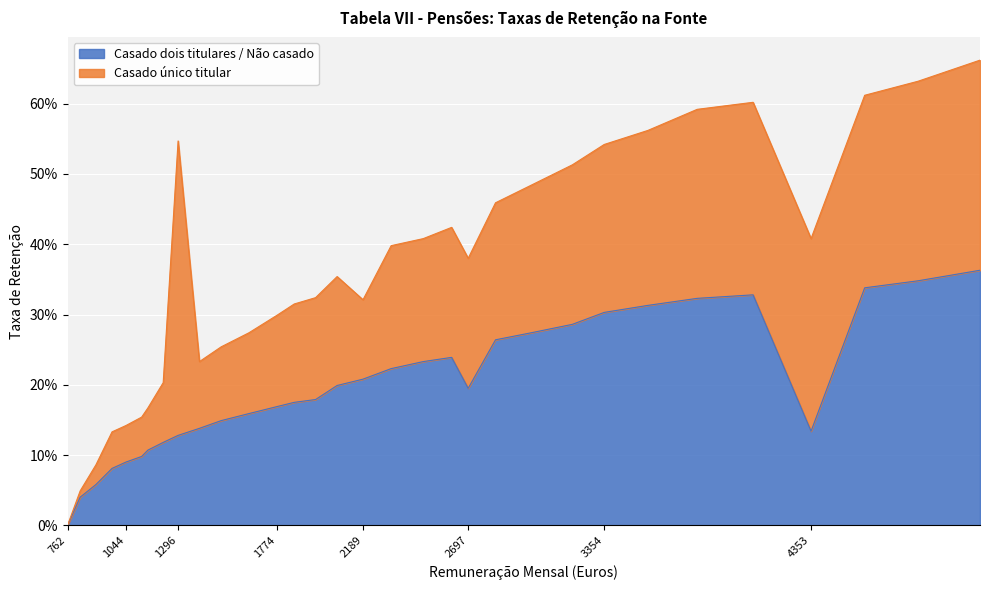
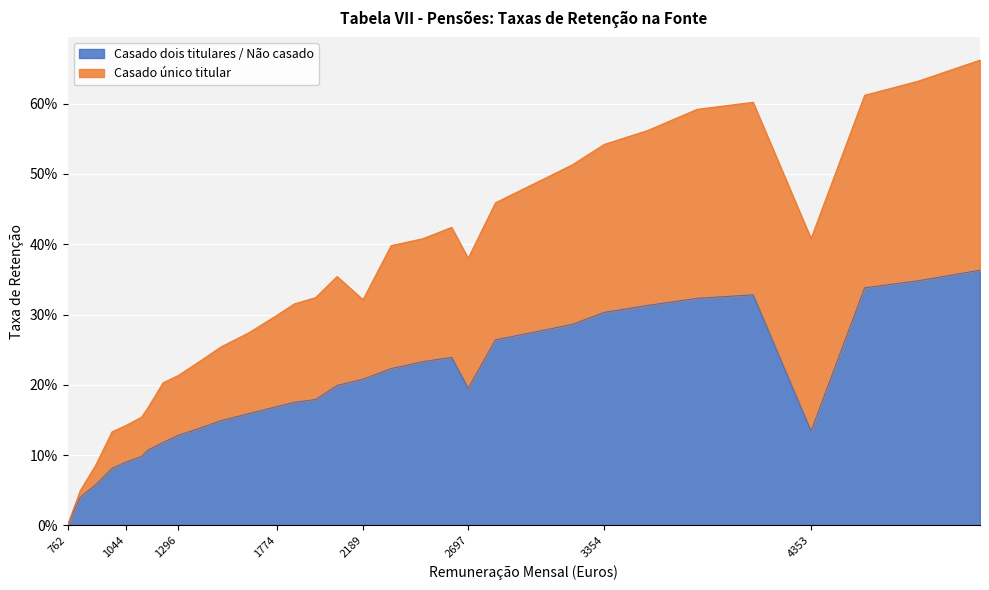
Casado único titular, 1296: 42% -> 9%
